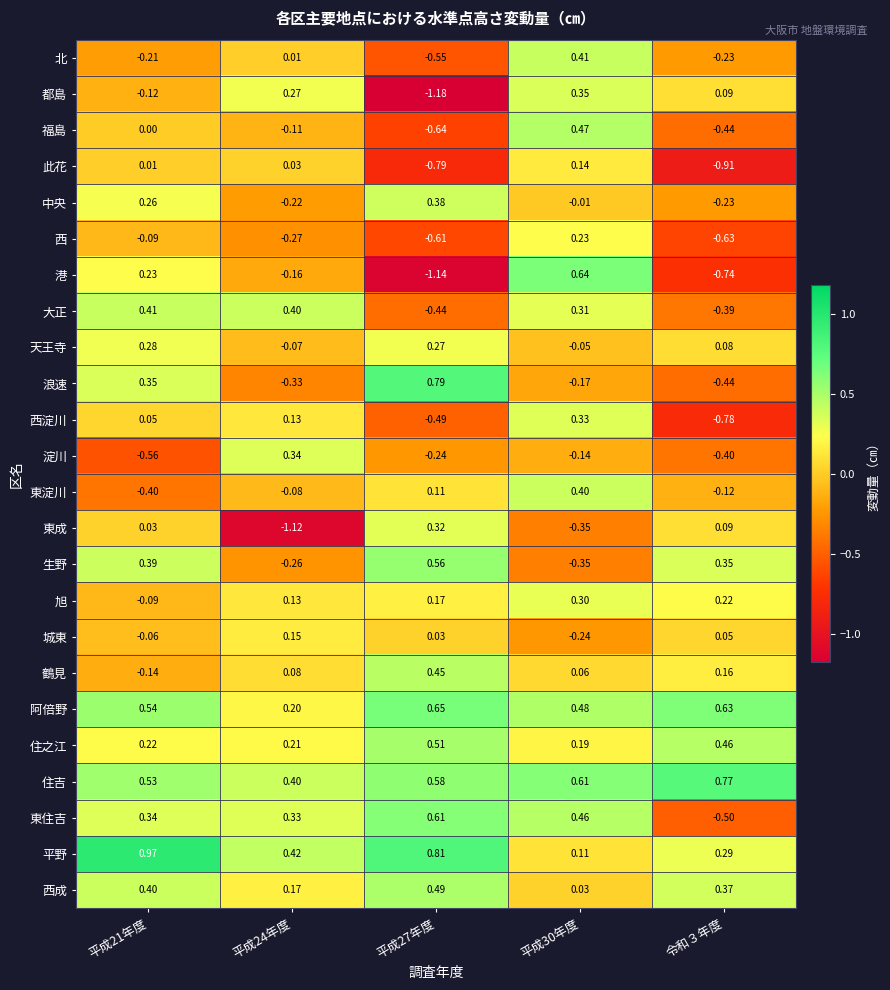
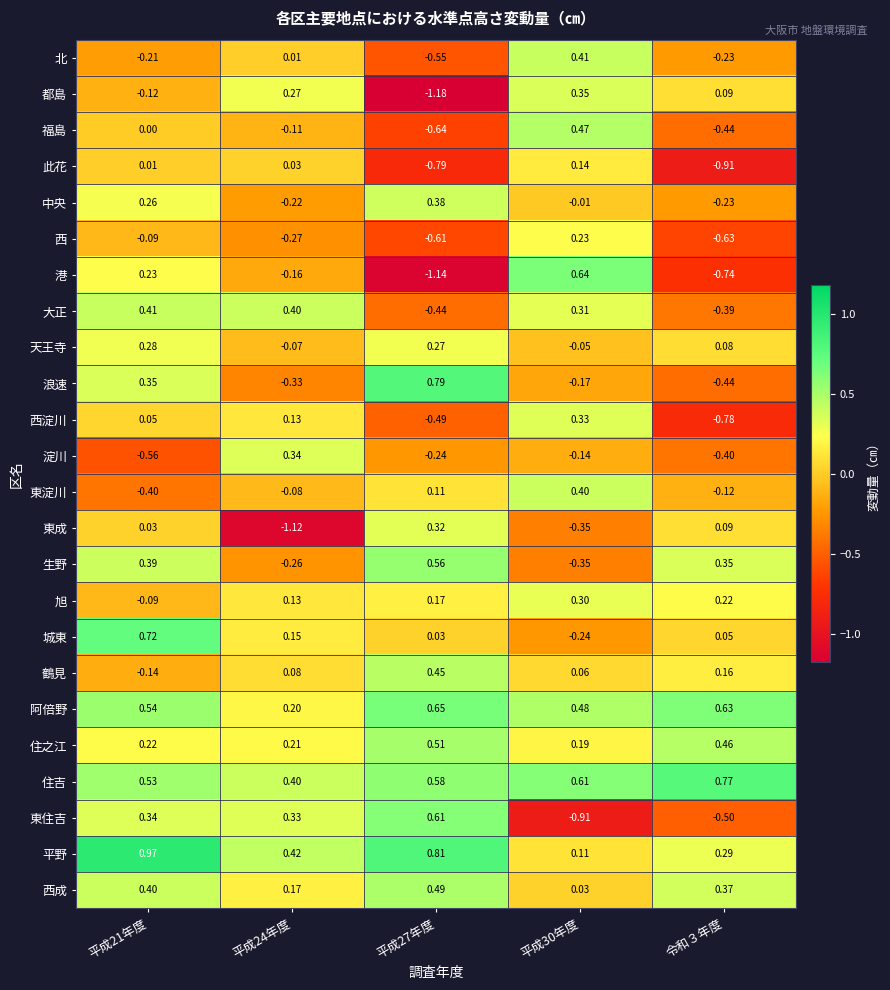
城東, 平成21年度: -0.06 -> 0.72
東住吉, 平成30年度: 0.46 -> -0.91
